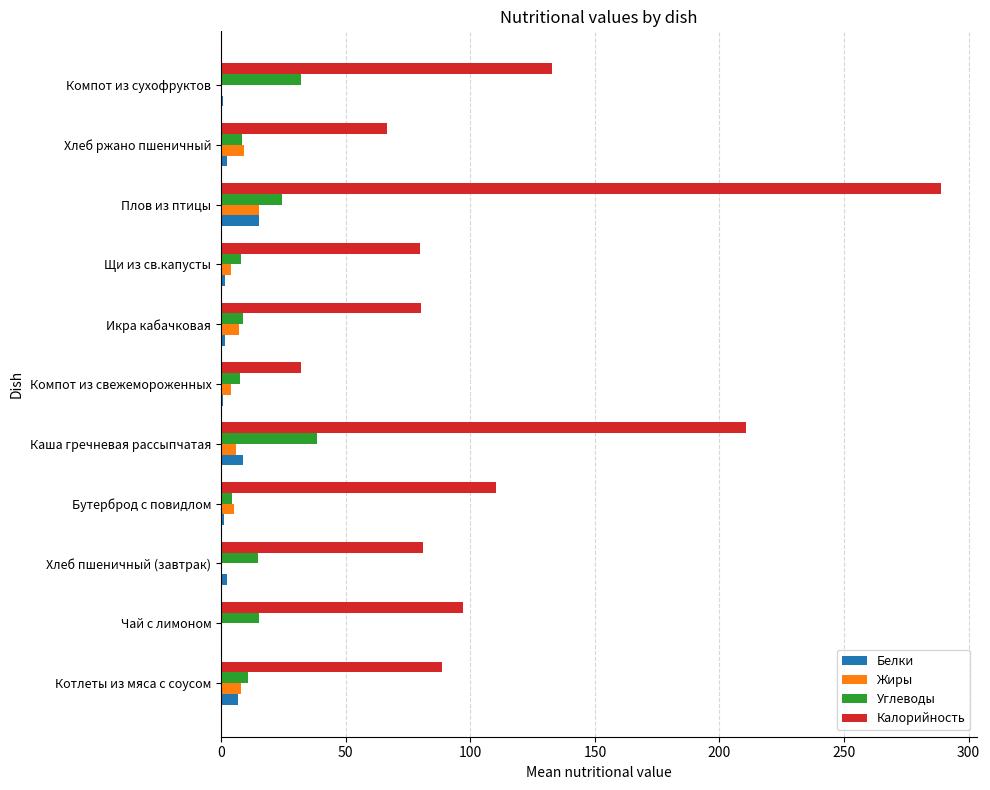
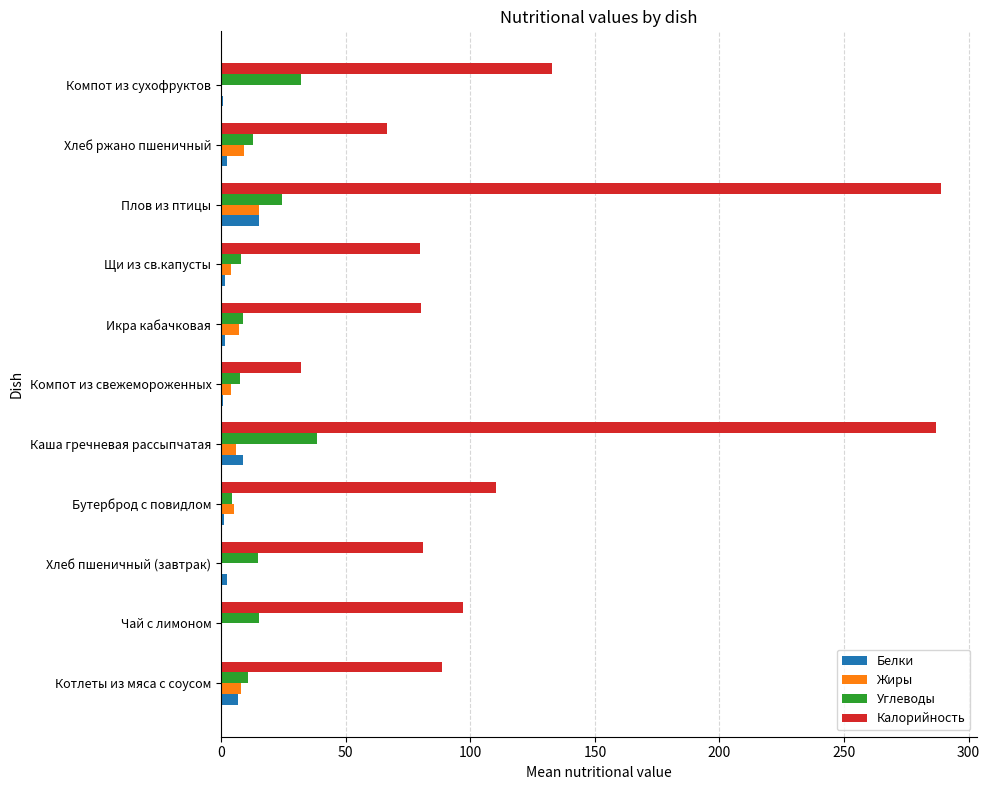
Углеводы, Хлеб ржано пшеничный: 9 -> 13
Калорийность, Каша гречневая рассыпчатая: 211 -> 287
